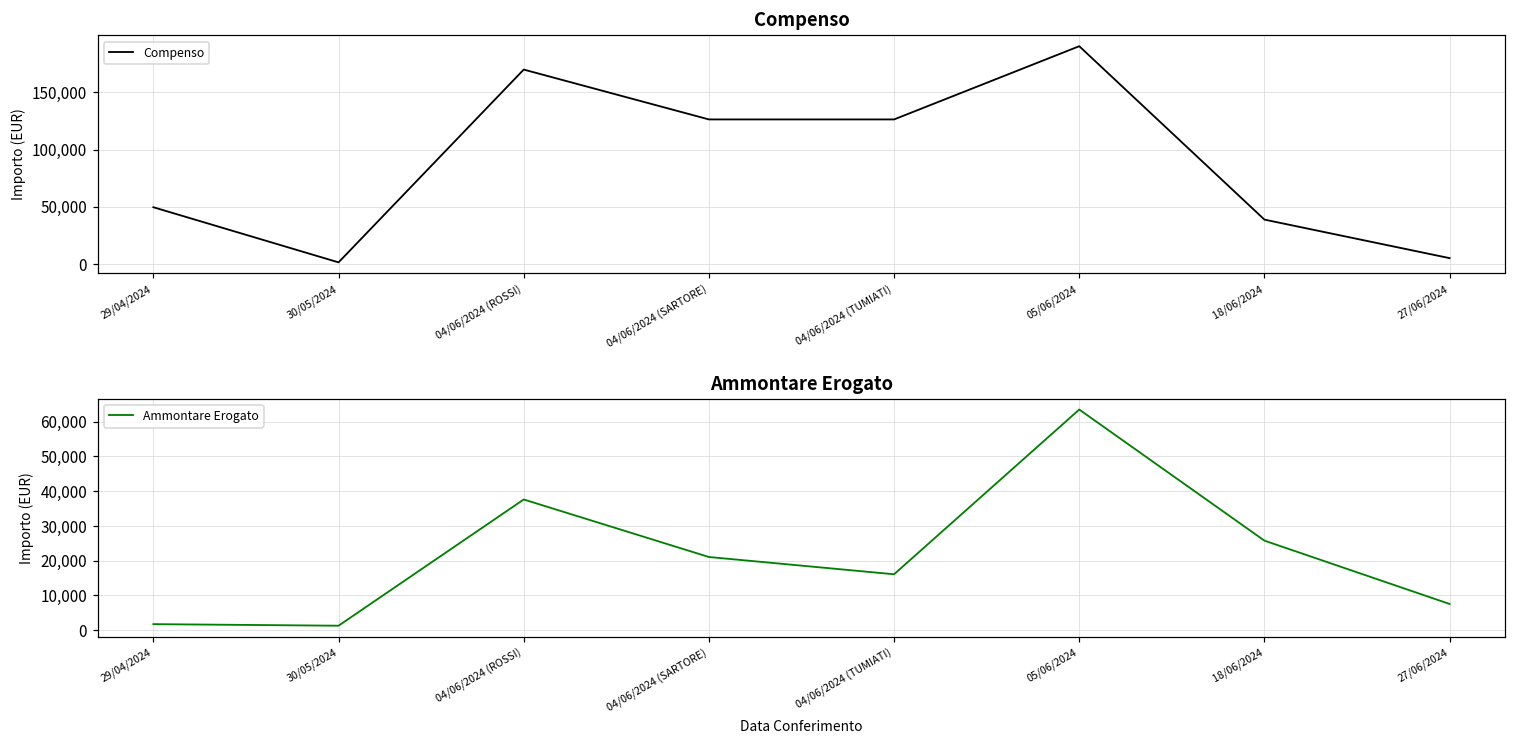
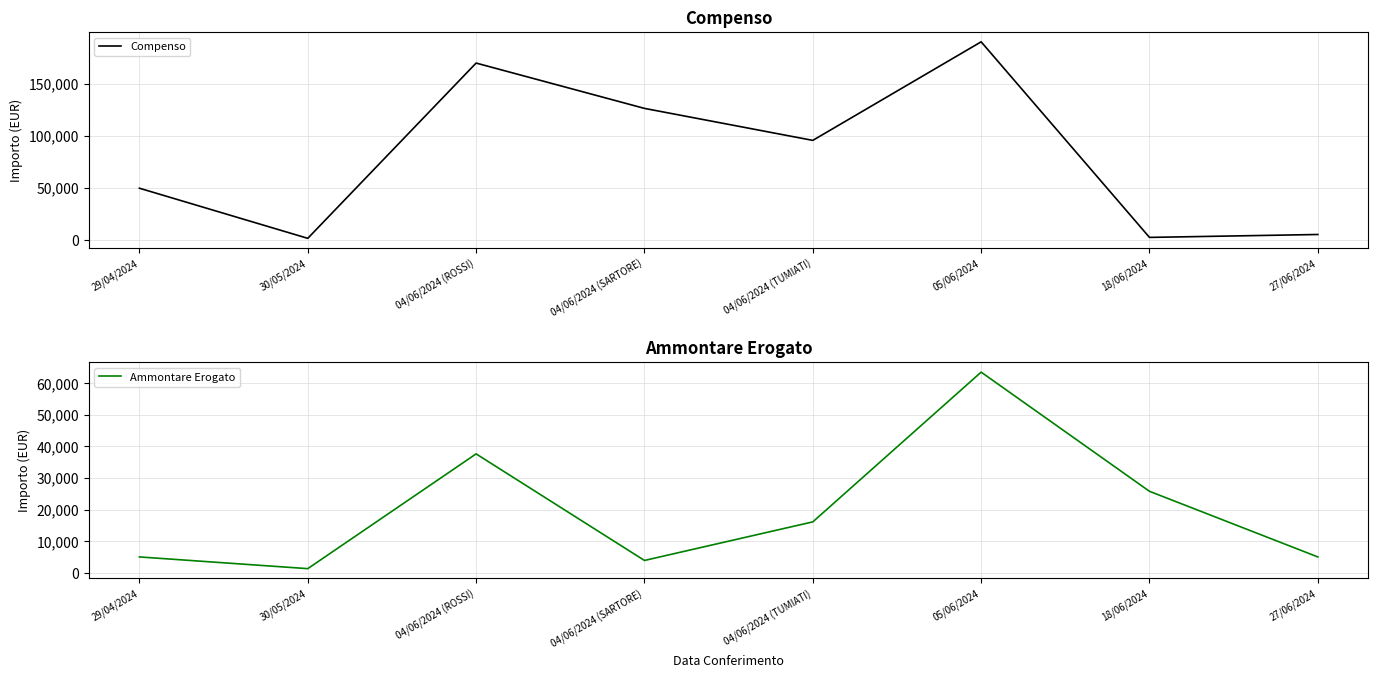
Compenso, 04/06/2024 (TUMIATI): 126,000 -> 96,000
Compenso, 18/06/2024: 39,000 -> 2,000
Ammontare Erogato, 29/04/2024: 2,000 -> 5,000
Ammontare Erogato, 04/06/2024 (SARTORE): 21,000 -> 4,000
Ammontare Erogato, 27/06/2024: 8,000 -> 5,000
